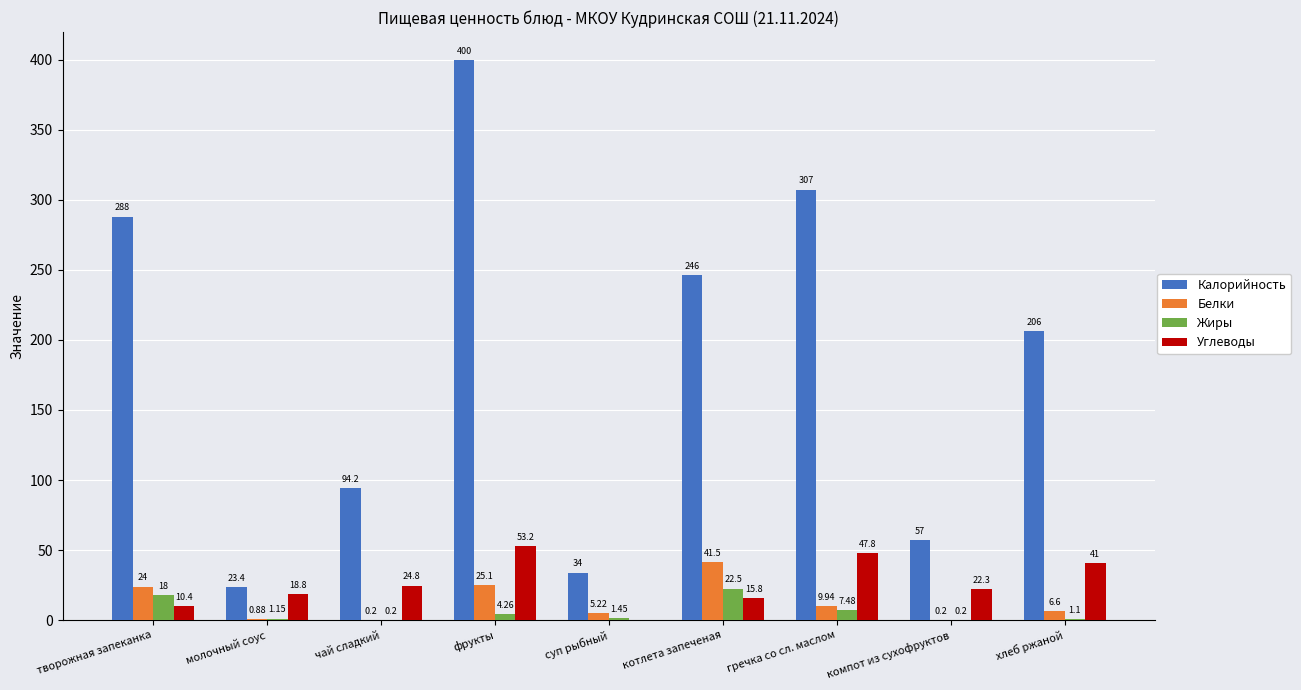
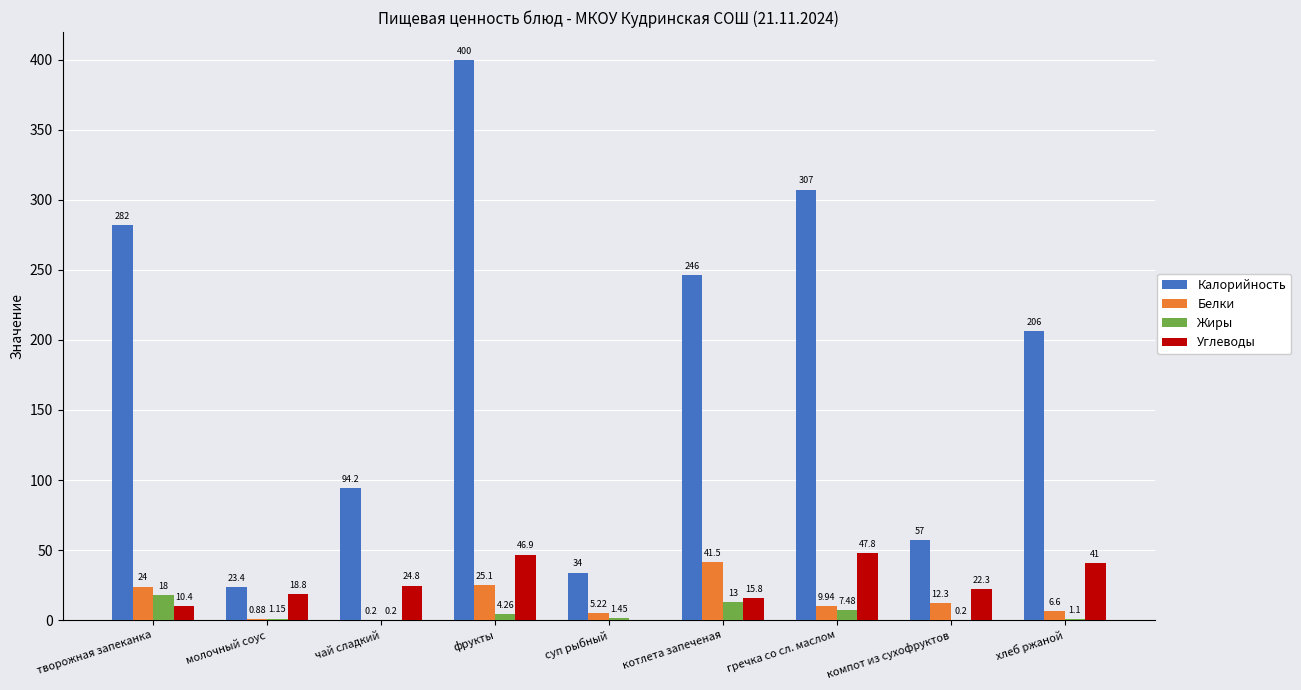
Калорийность, творожная запеканка: 288 -> 282
Углеводы, фрукты: 53.2 -> 46.9
Жиры, котлета запеченая: 22.5 -> 13
Белки, компот из сухофруктов: 0.2 -> 12.3
